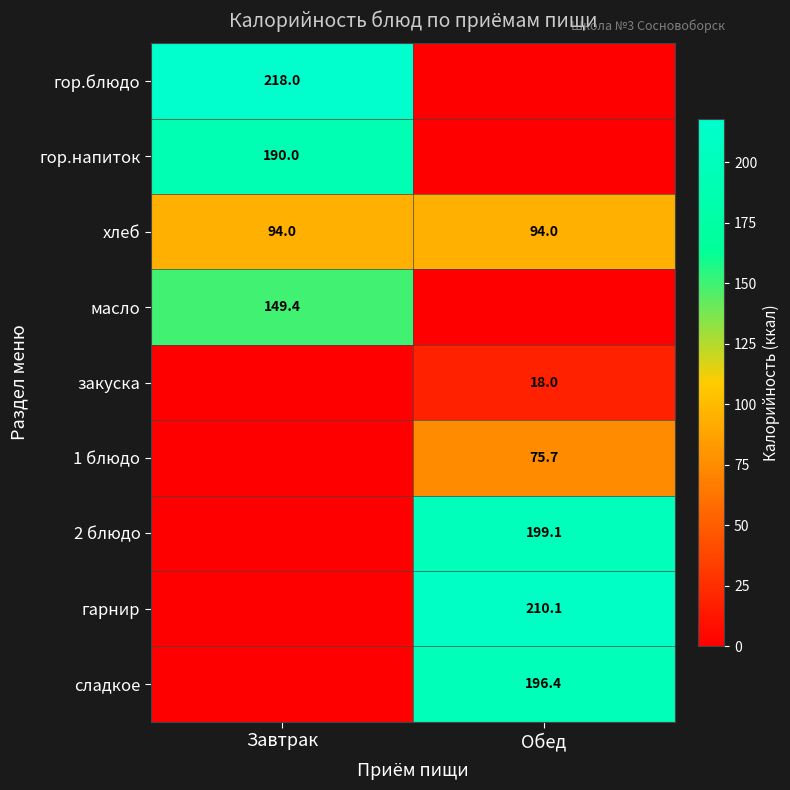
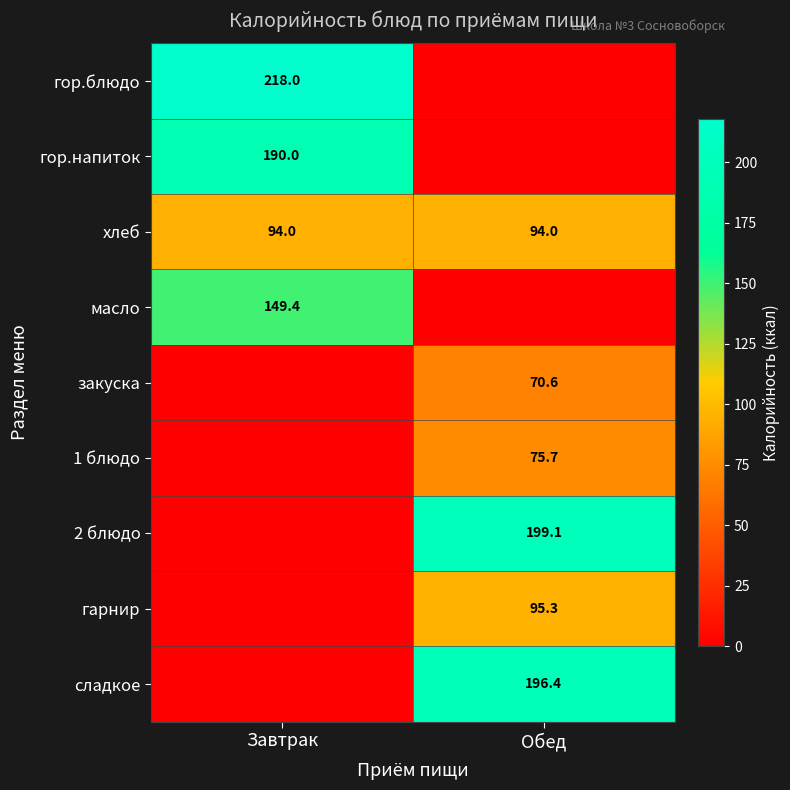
закуска, Обед: 18.0 -> 70.6
гарнир, Обед: 210.1 -> 95.3
